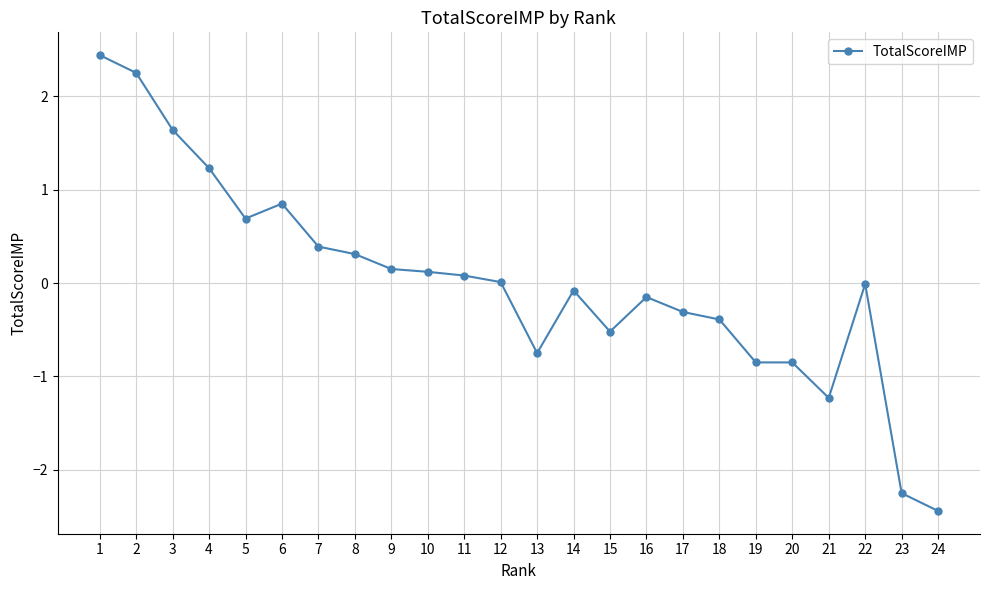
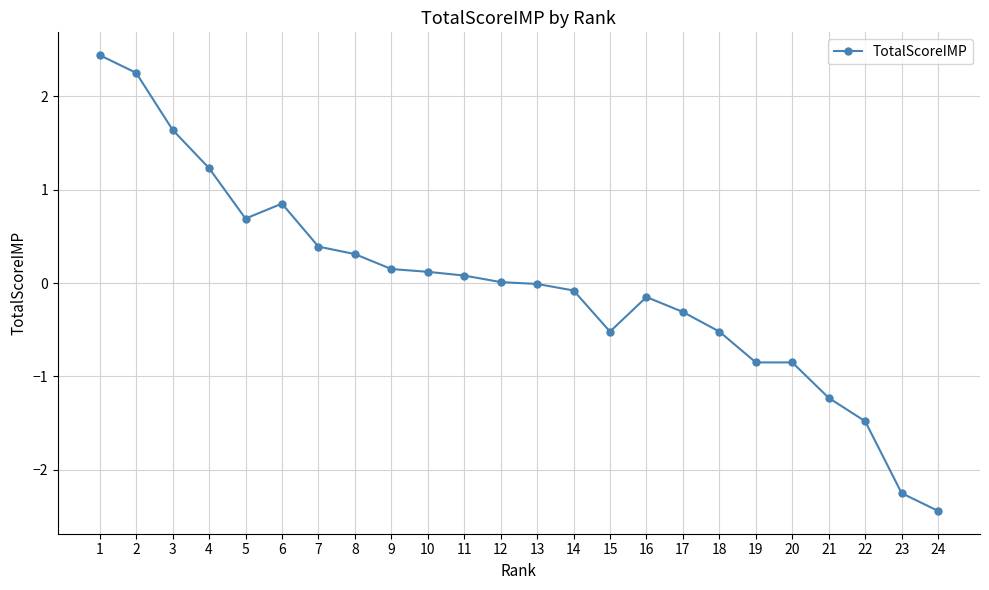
13: -0.8 -> 0.0
18: -0.4 -> -0.5
22: 0.0 -> -1.5
